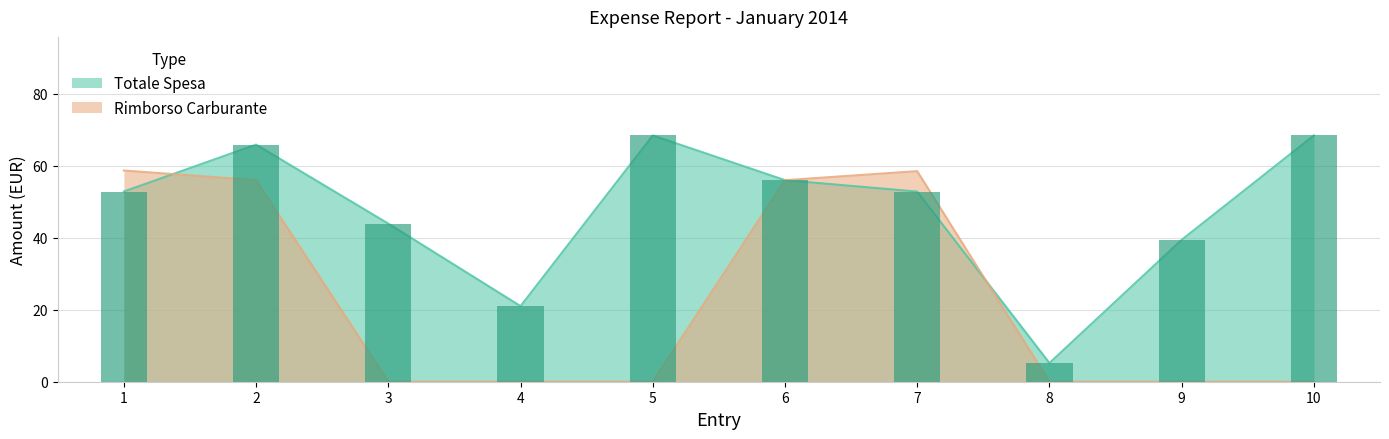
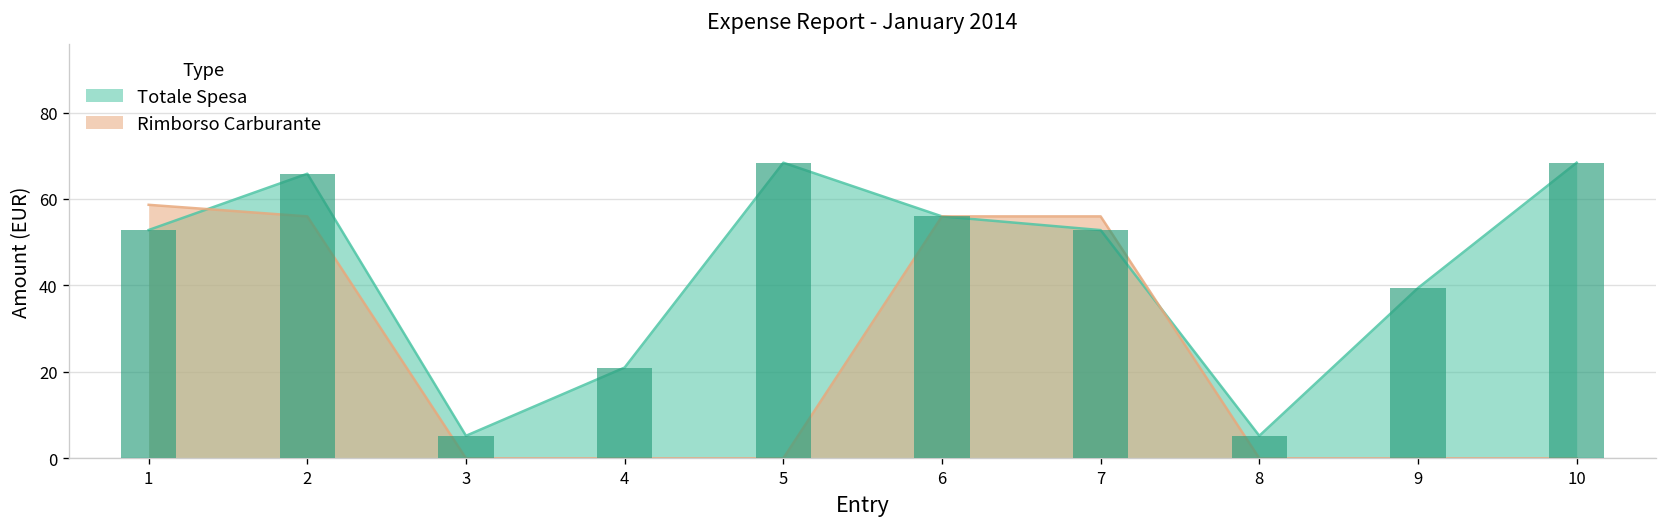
Totale Spesa, 3: 44 -> 5
Rimborso Carburante, 7: 58 -> 56
